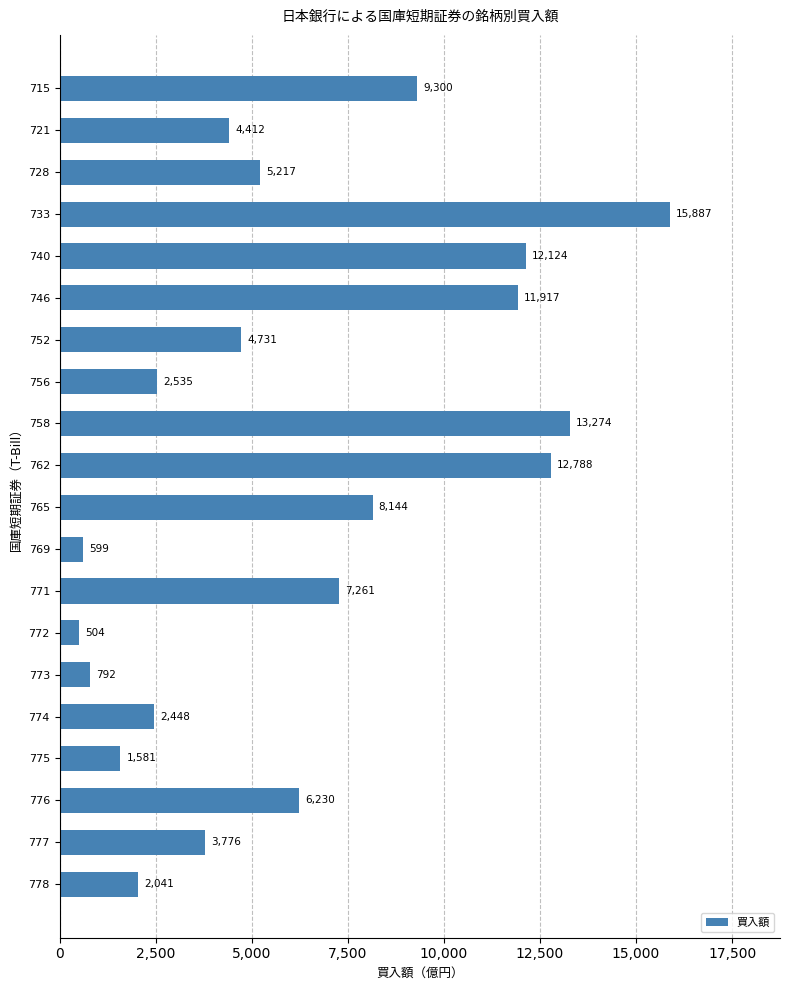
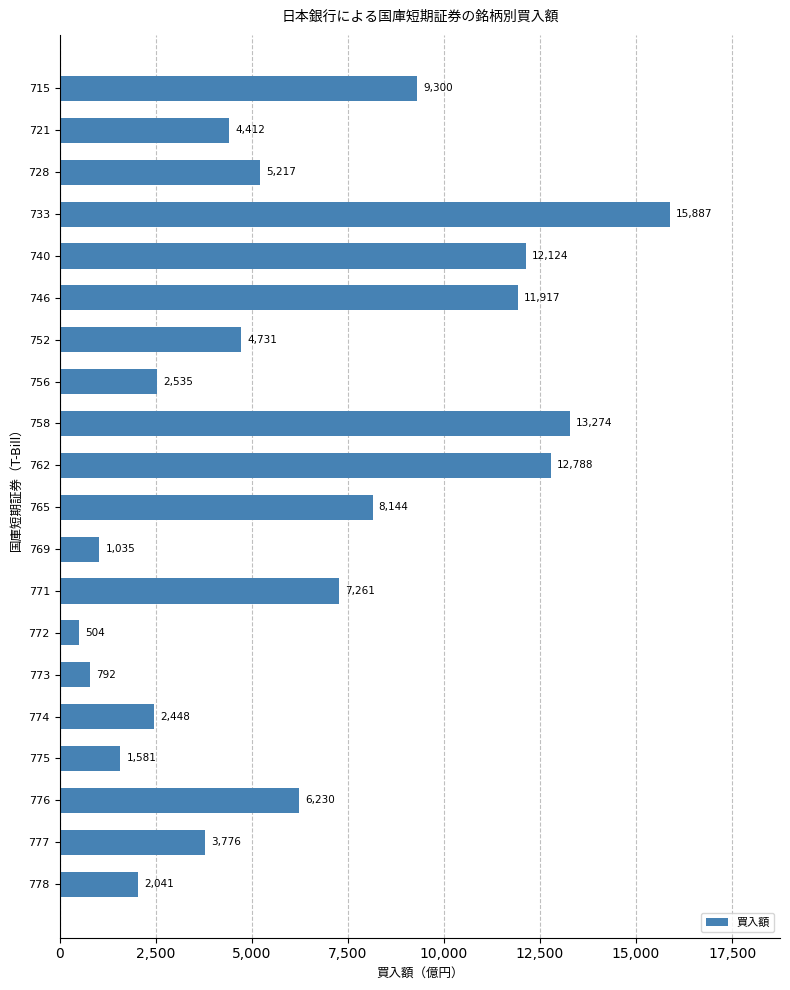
769: 599 -> 1,035
